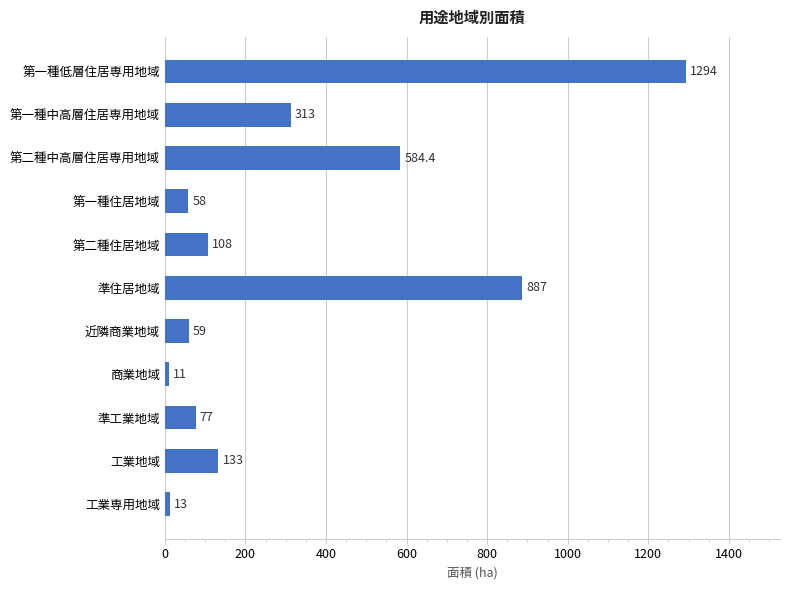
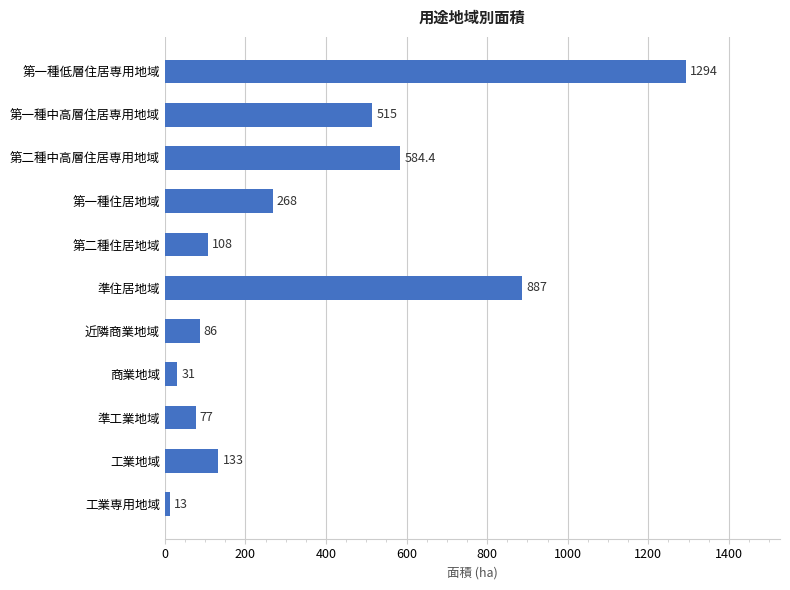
第一種中高層住居専用地域: 313 -> 515
第一種住居地域: 58 -> 268
近隣商業地域: 59 -> 86
商業地域: 11 -> 31
